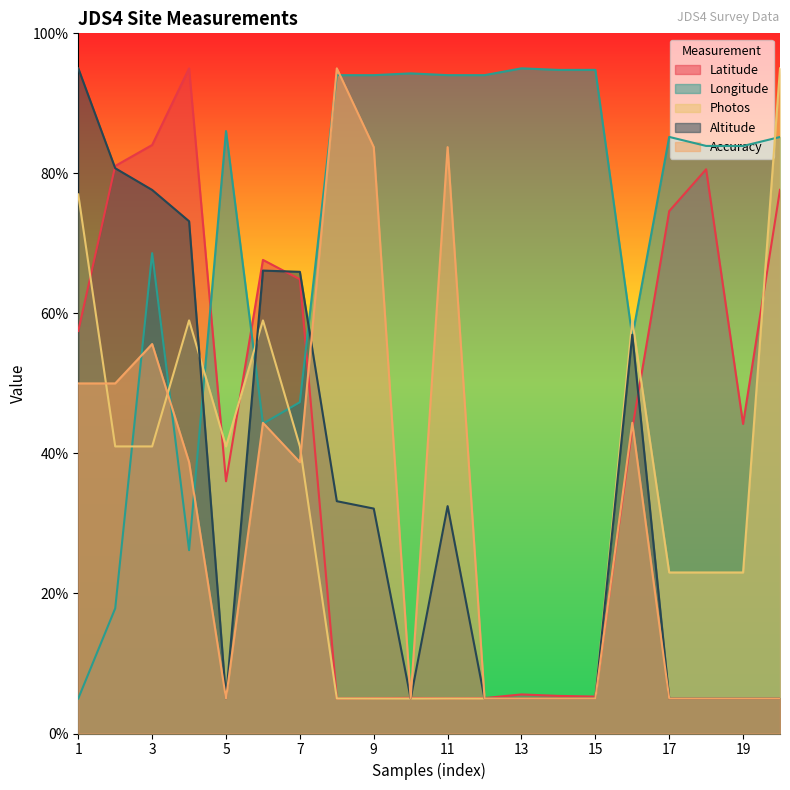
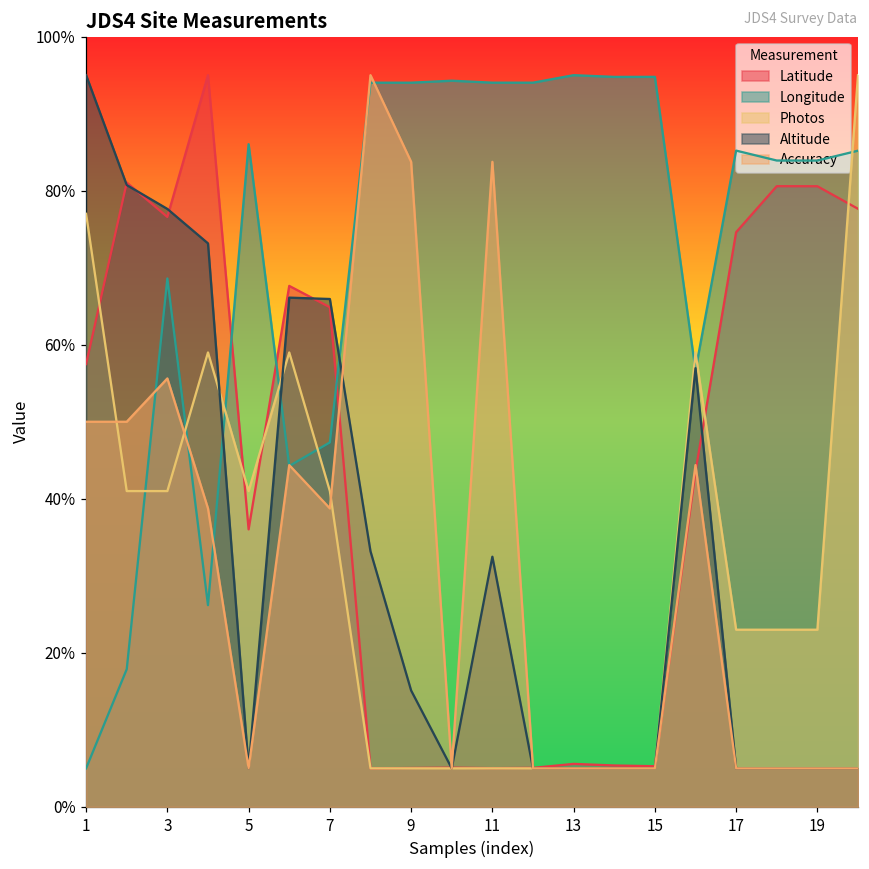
Latitude, 3: 84% -> 77%
Altitude, 9: 32% -> 15%
Latitude, 19: 44% -> 81%
